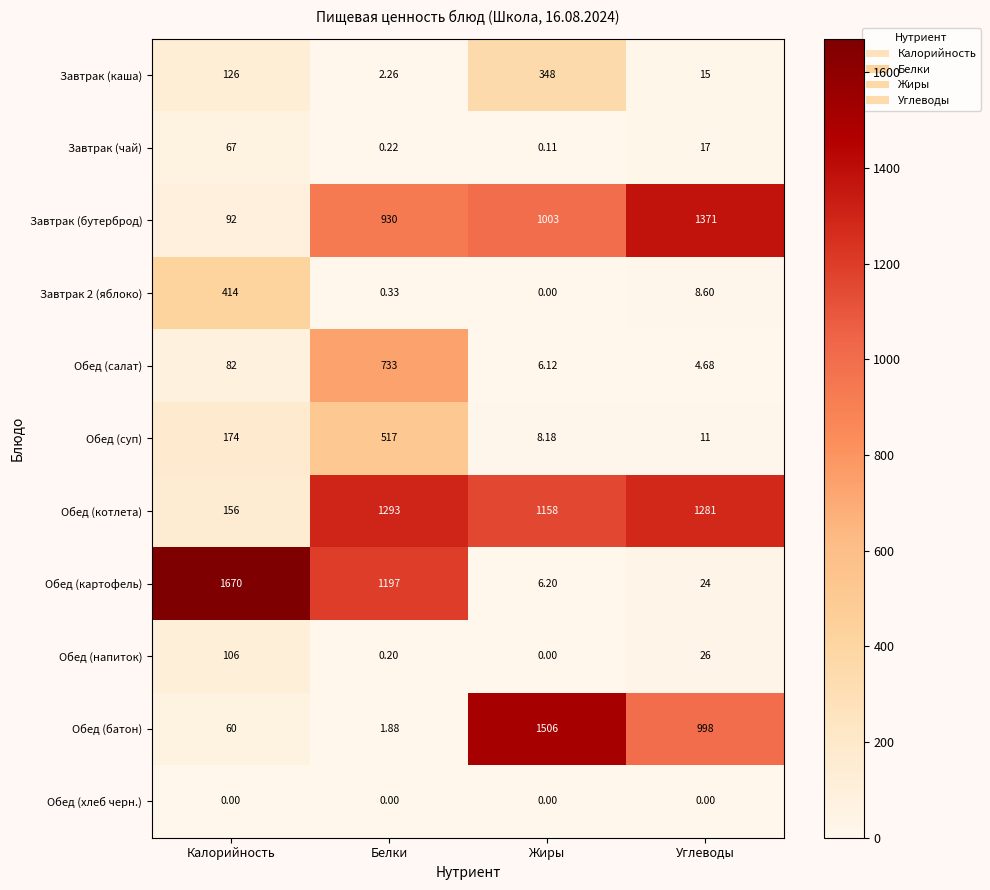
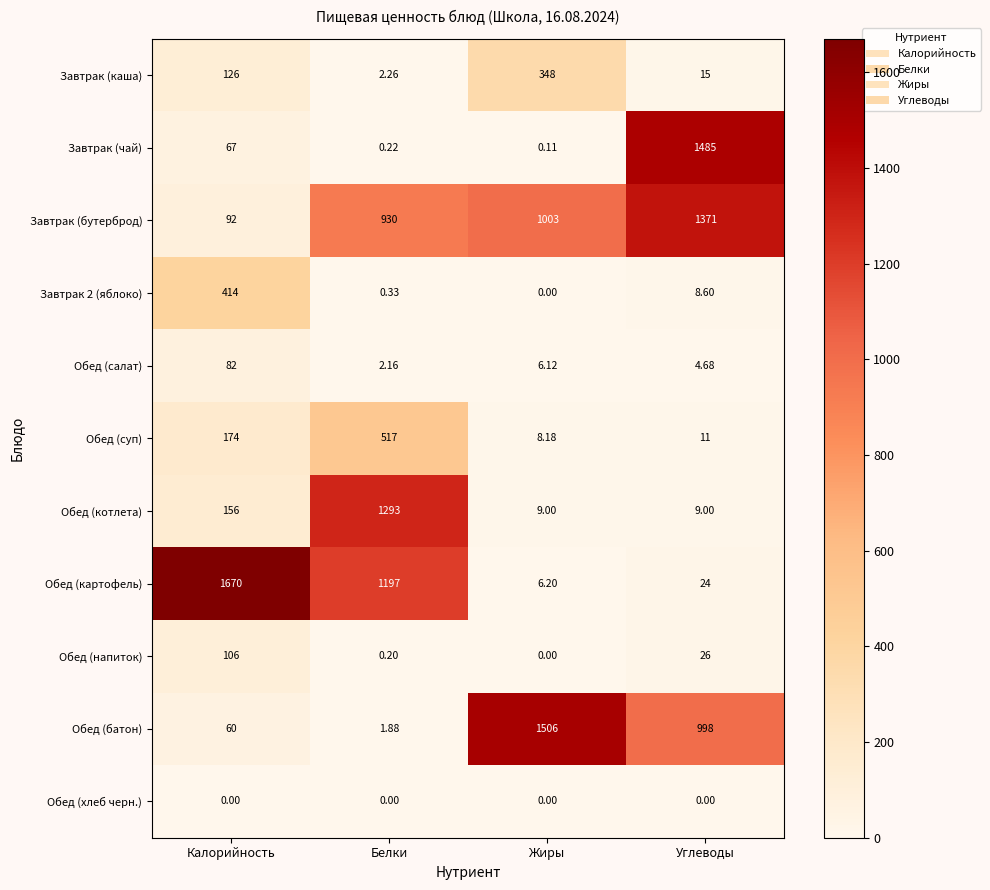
Завтрак (чай), Углеводы: 17 -> 1485
Обед (салат), Белки: 733 -> 2.16
Обед (котлета), Жиры: 1158 -> 9.00
Обед (котлета), Углеводы: 1281 -> 9.00
